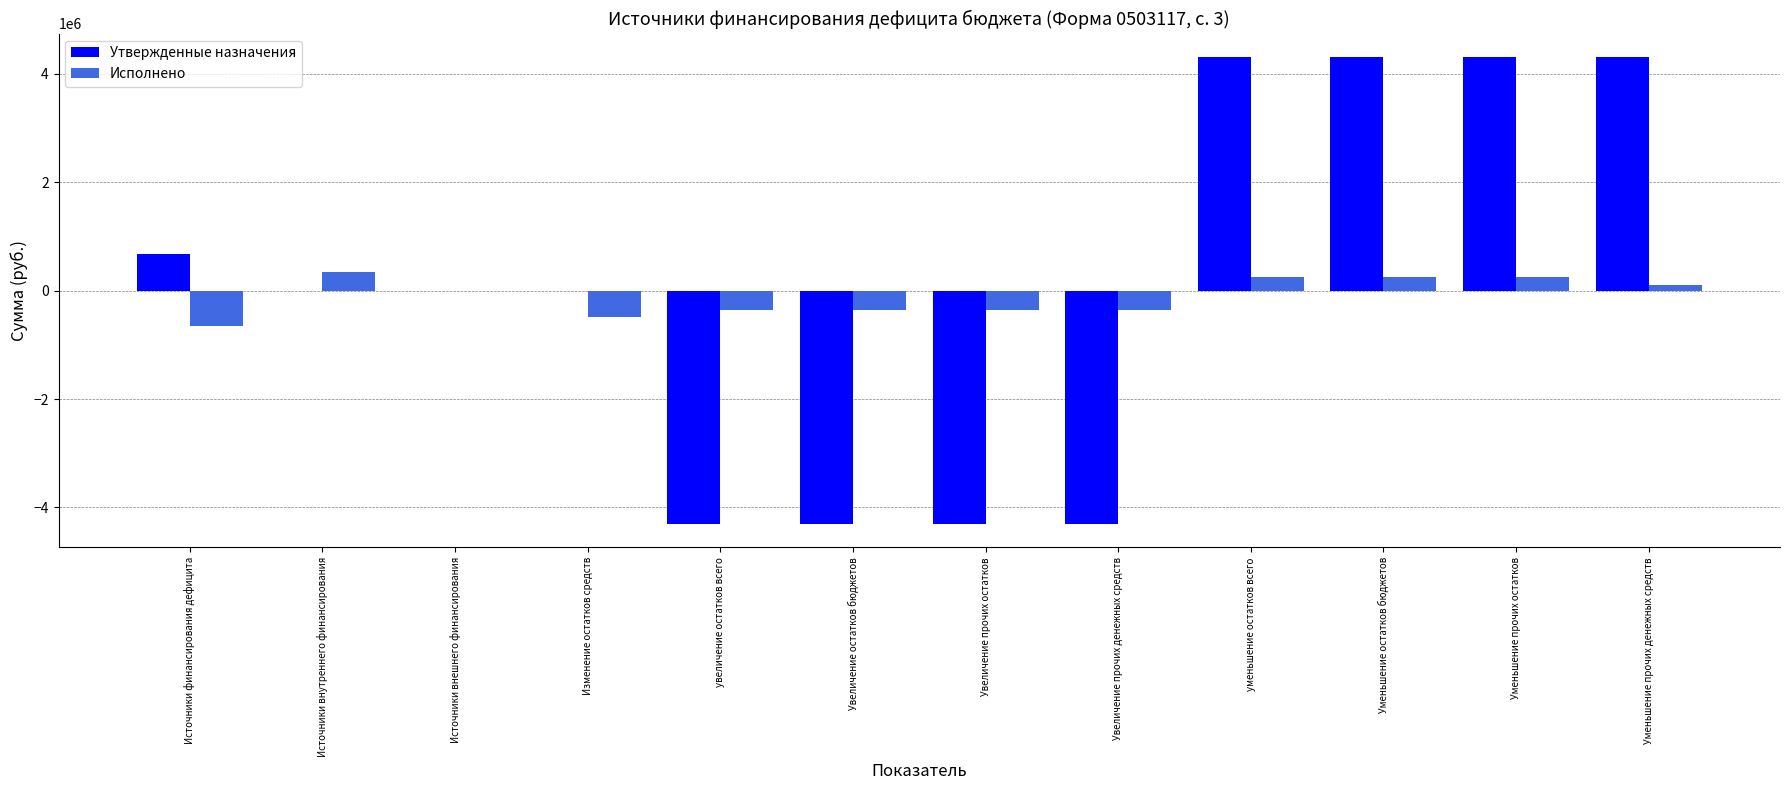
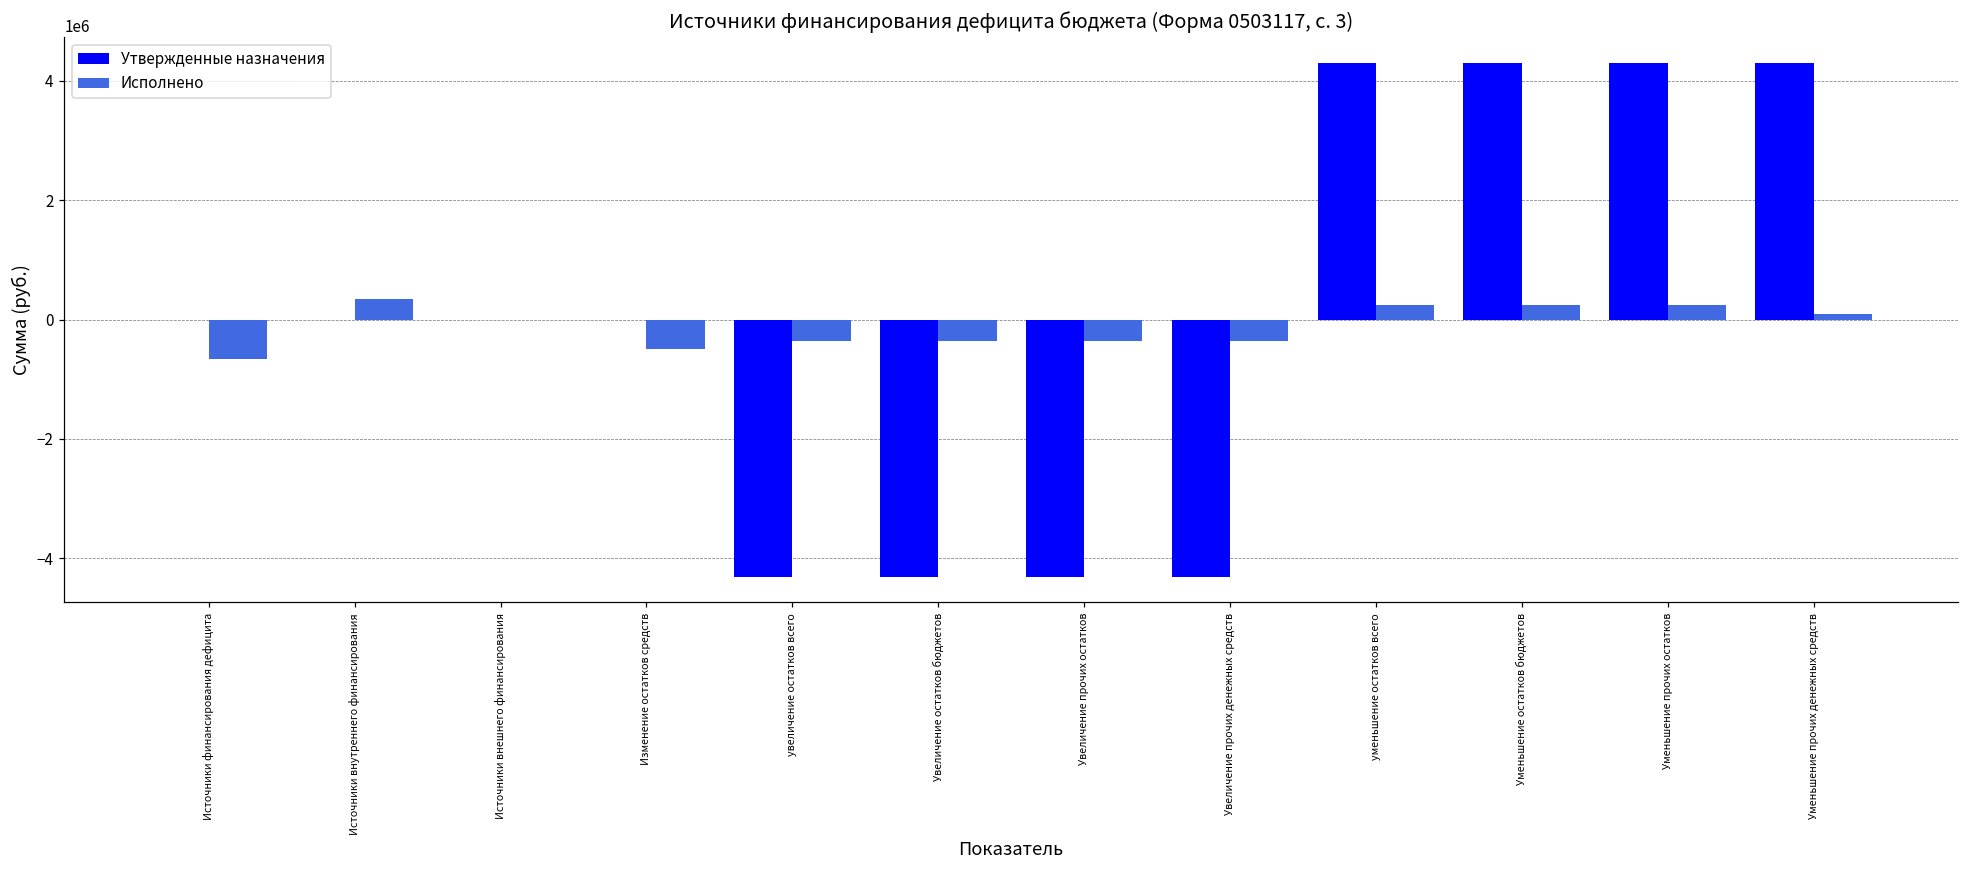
Утвержденные назначения, Источники финансирования дефицита: 700000 -> 0
